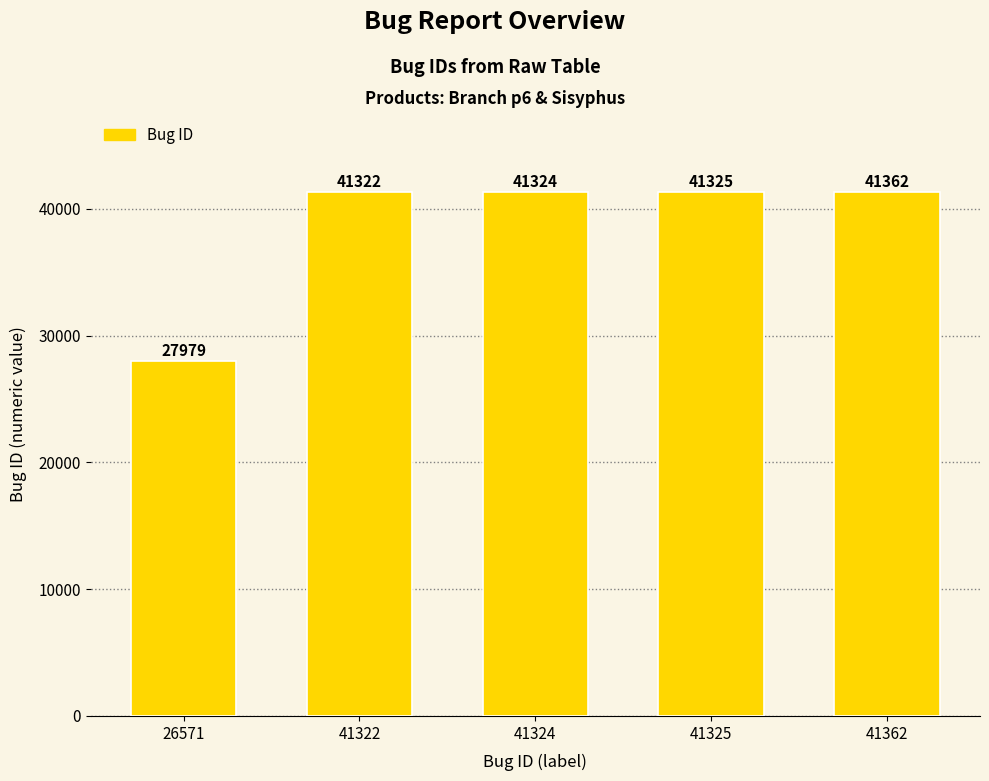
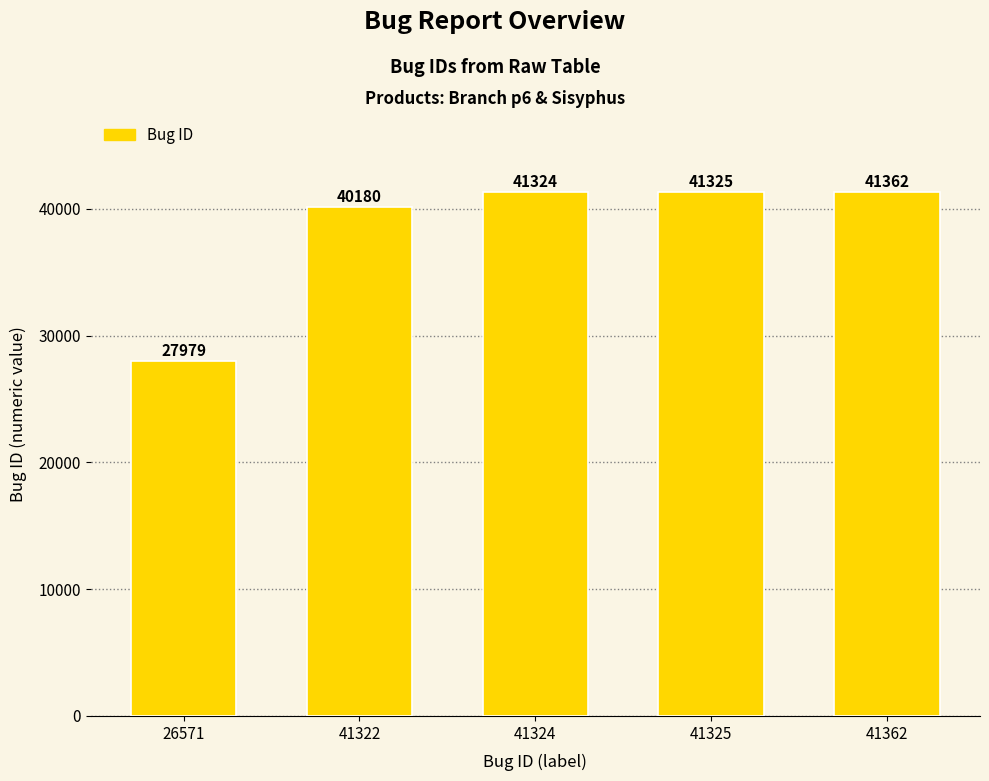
41322: 41322 -> 40180
